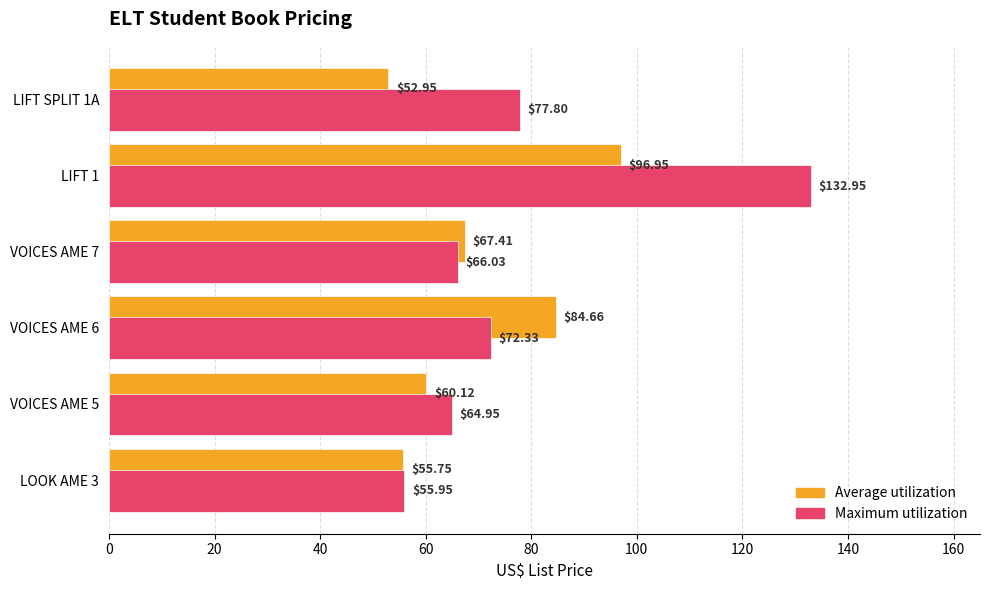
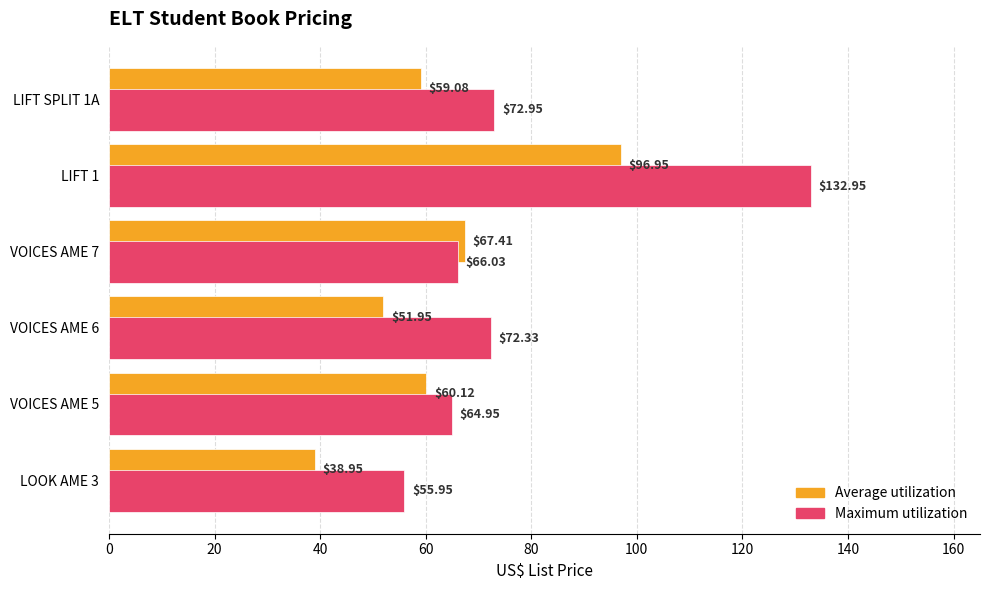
Average utilization, LIFT SPLIT 1A: $52.95 -> $59.08
Maximum utilization, LIFT SPLIT 1A: $77.80 -> $72.95
Average utilization, VOICES AME 6: $84.66 -> $51.95
Average utilization, LOOK AME 3: $55.75 -> $38.95
